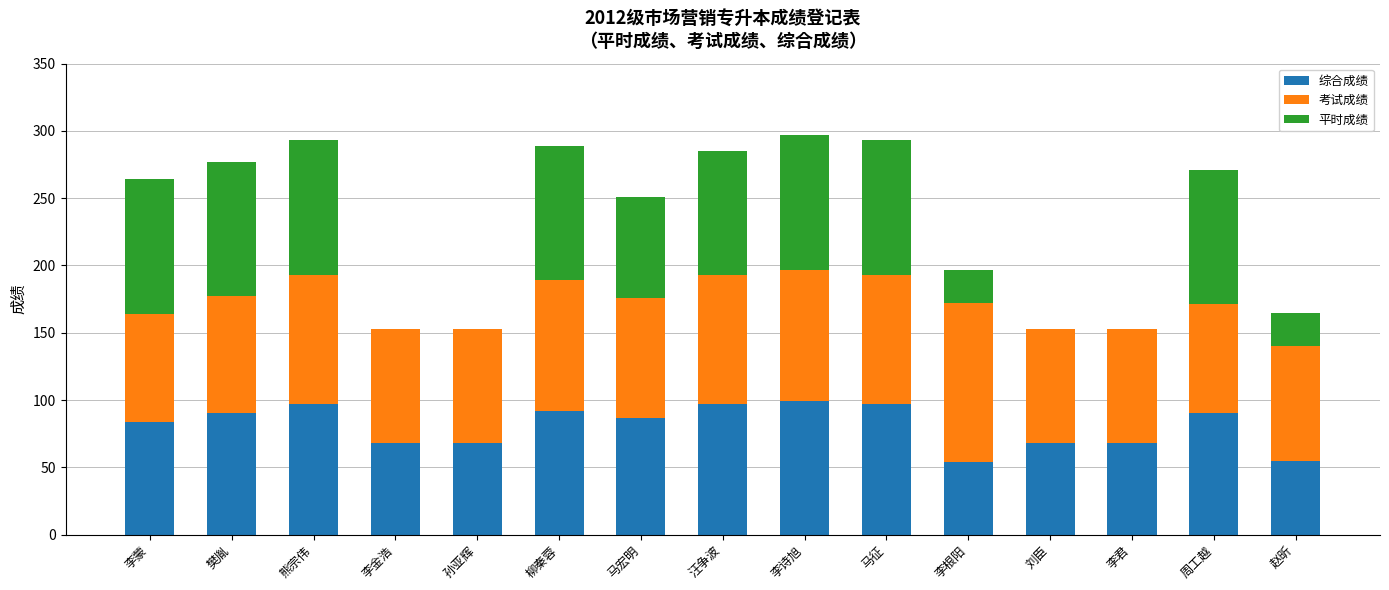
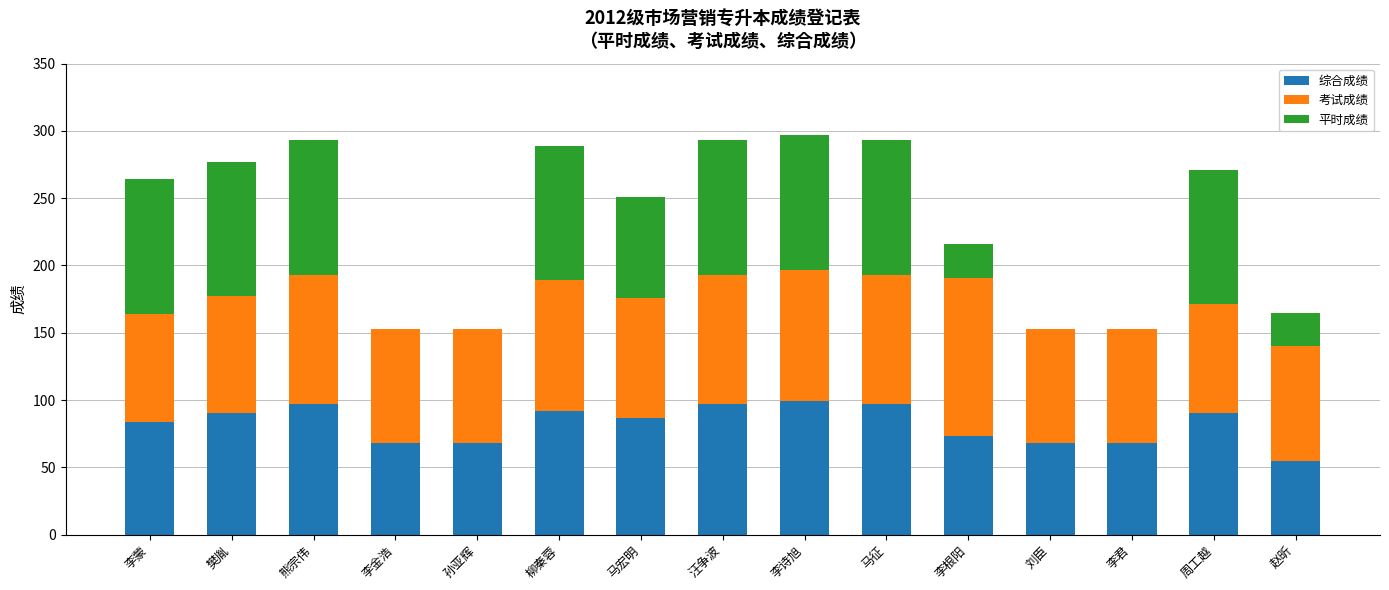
平时成绩, 汪争波: 92 -> 100
综合成绩, 李根阳: 54 -> 73
